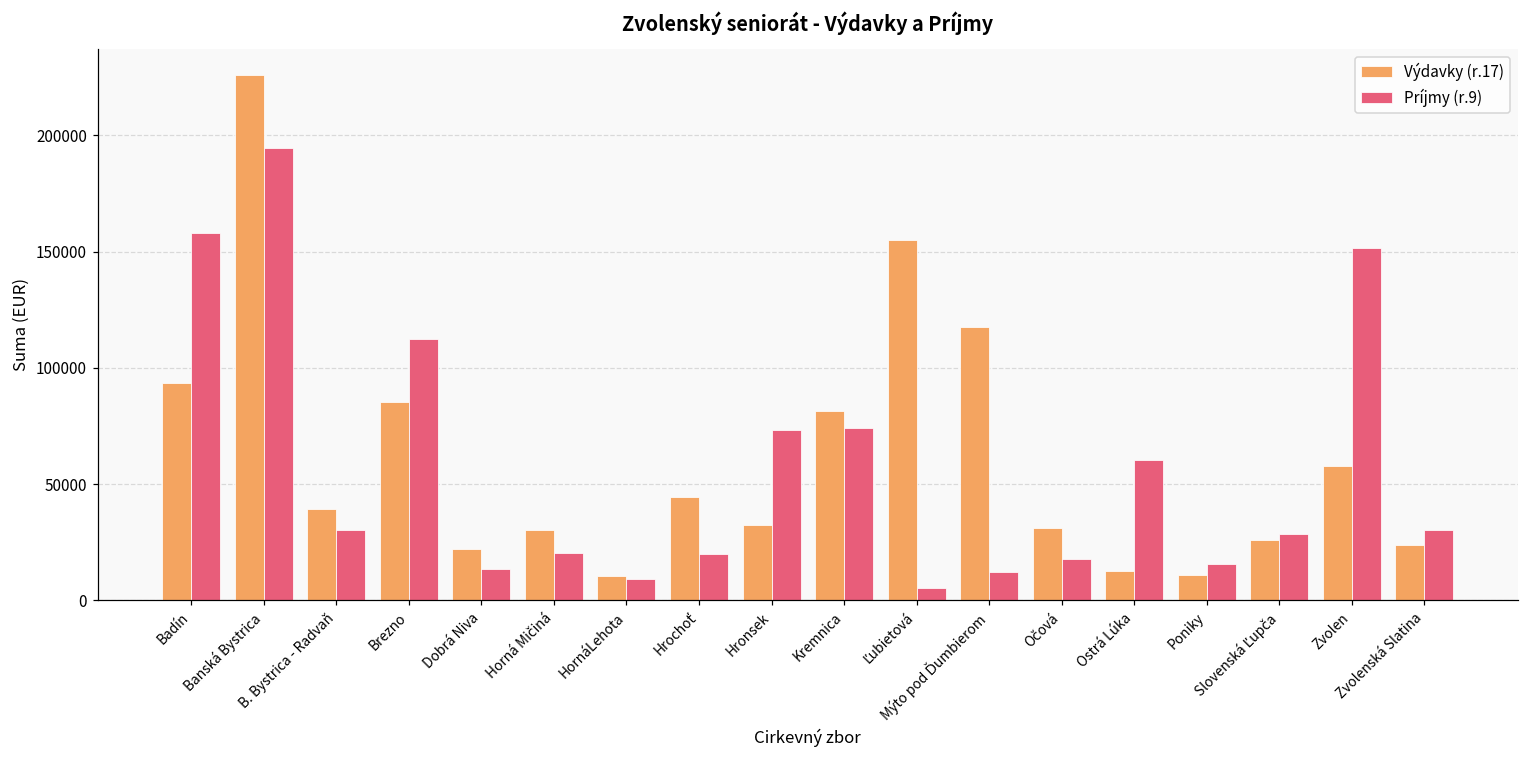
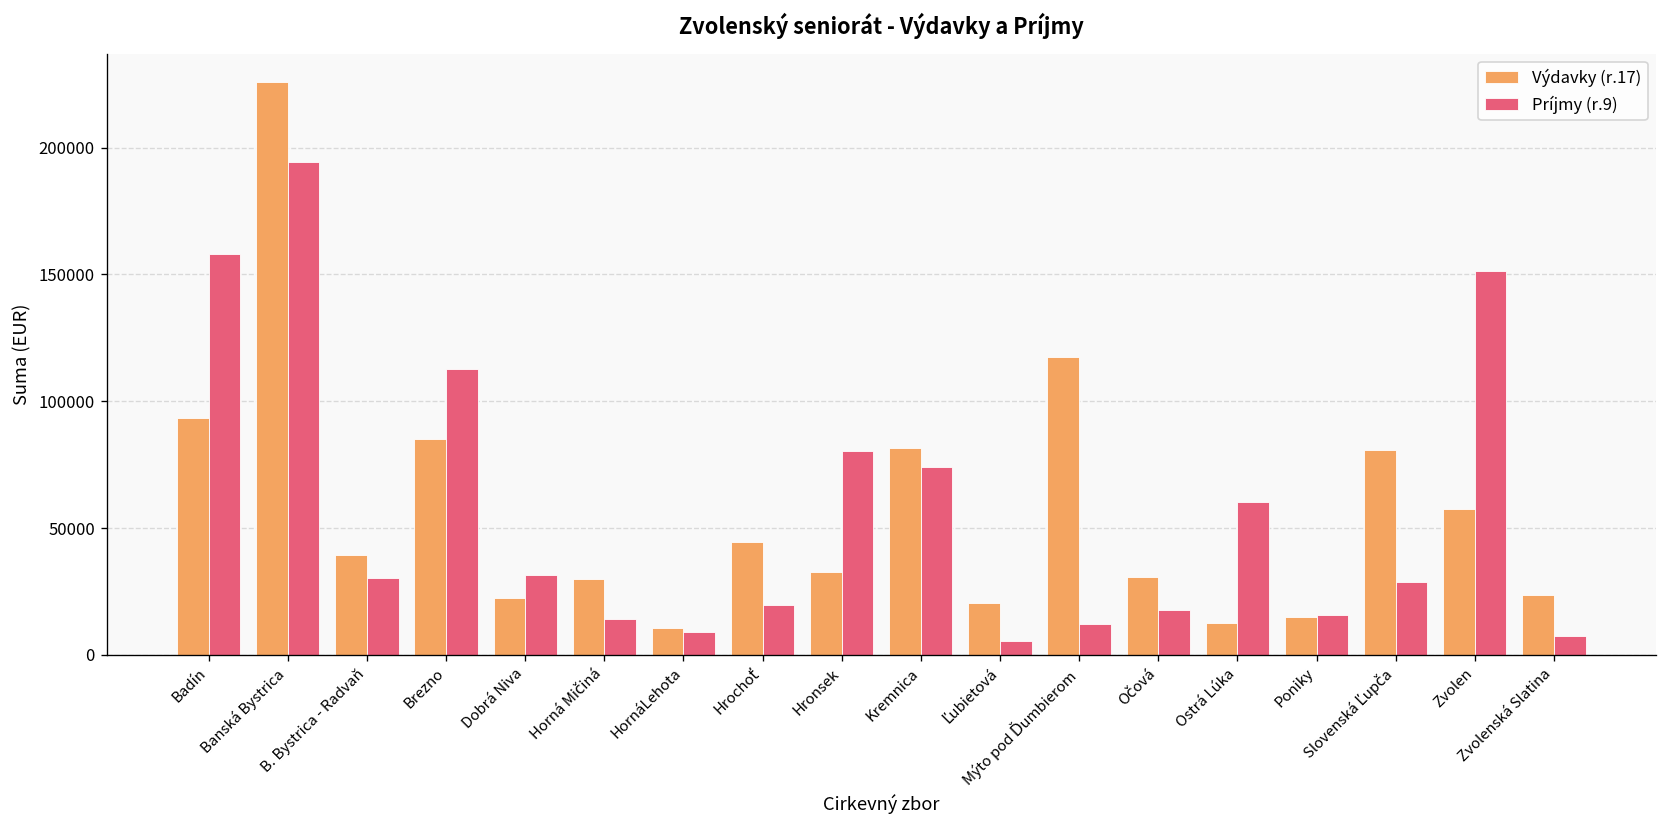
Príjmy (r.9), Dobrá Niva: 13000 -> 31000
Príjmy (r.9), Horná Mičiná: 20000 -> 14000
Príjmy (r.9), Hronsek: 73000 -> 80000
Výdavky (r.17), Ľubietová: 155000 -> 20000
Výdavky (r.17), Poniky: 11000 -> 15000
Výdavky (r.17), Slovenská Ľupča: 26000 -> 81000
Príjmy (r.9), Zvolenská Slatina: 30000 -> 7000
